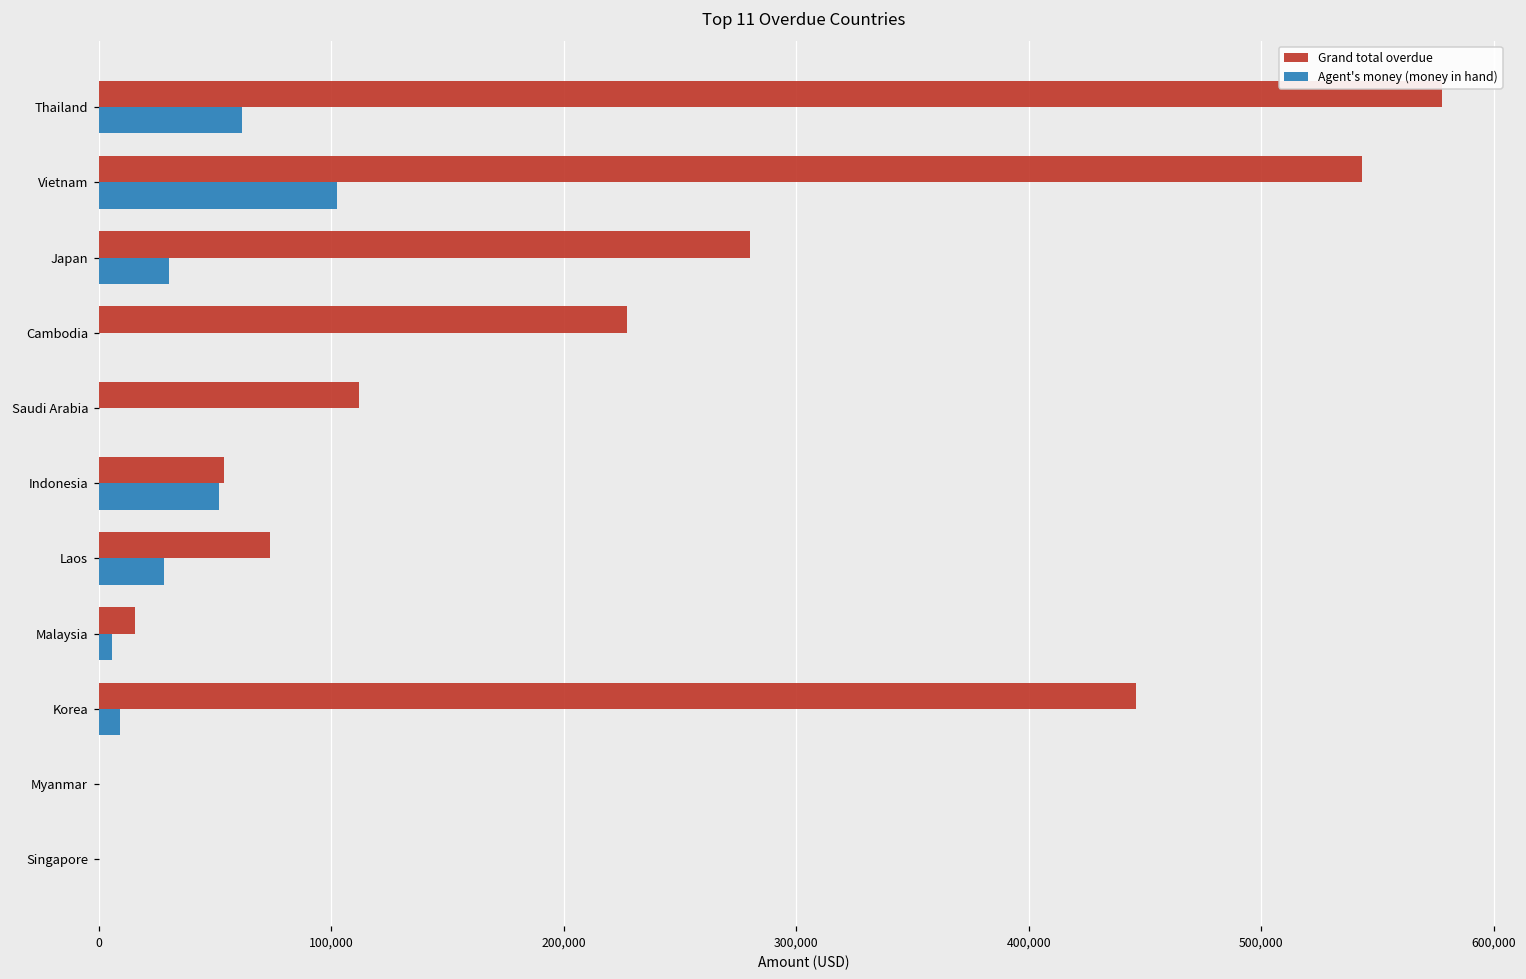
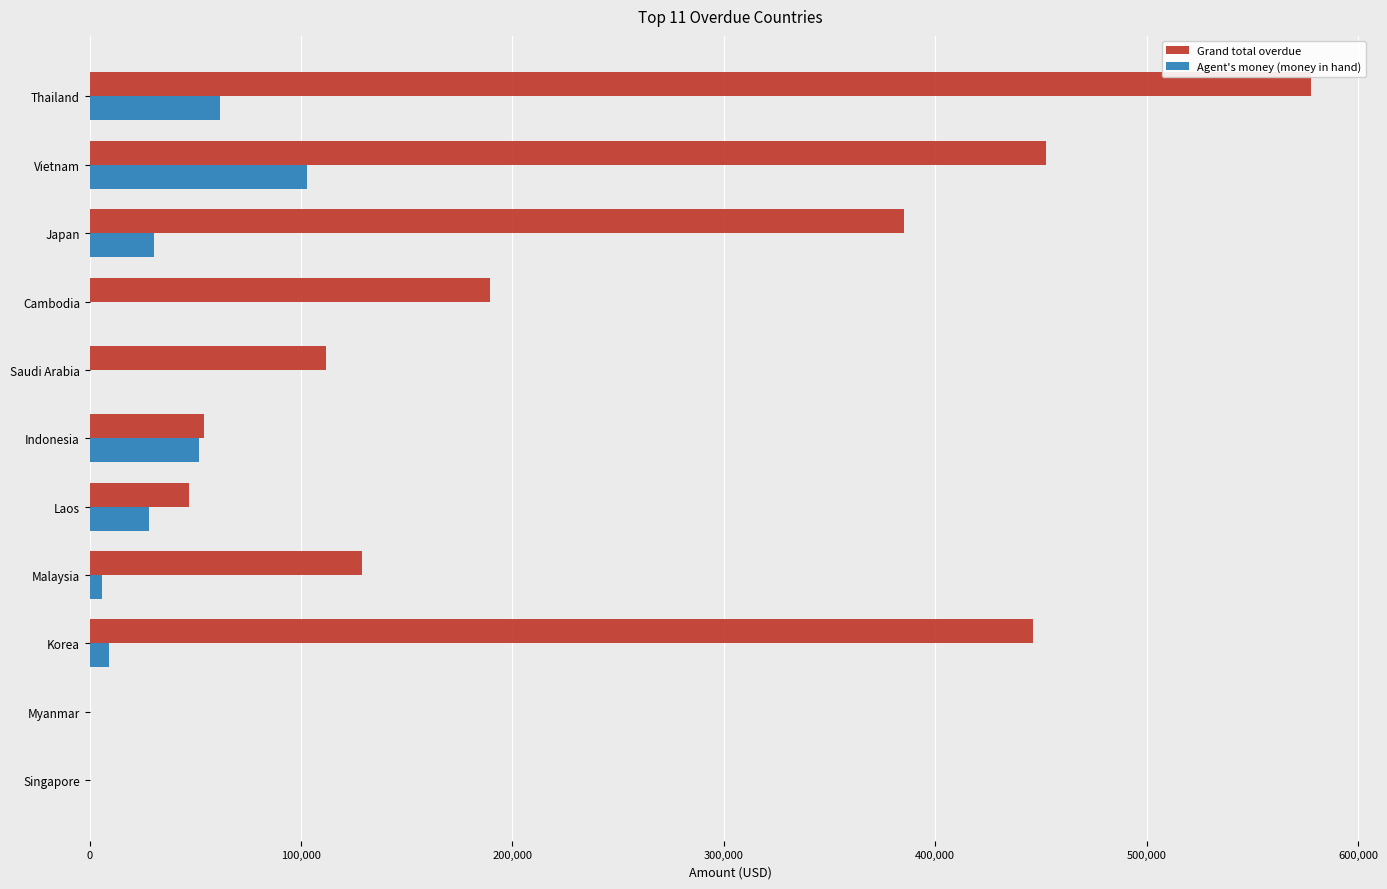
Grand total overdue, Vietnam: 543,000 -> 453,000
Grand total overdue, Japan: 280,000 -> 385,000
Grand total overdue, Cambodia: 227,000 -> 190,000
Grand total overdue, Laos: 74,000 -> 47,000
Grand total overdue, Malaysia: 16,000 -> 129,000
